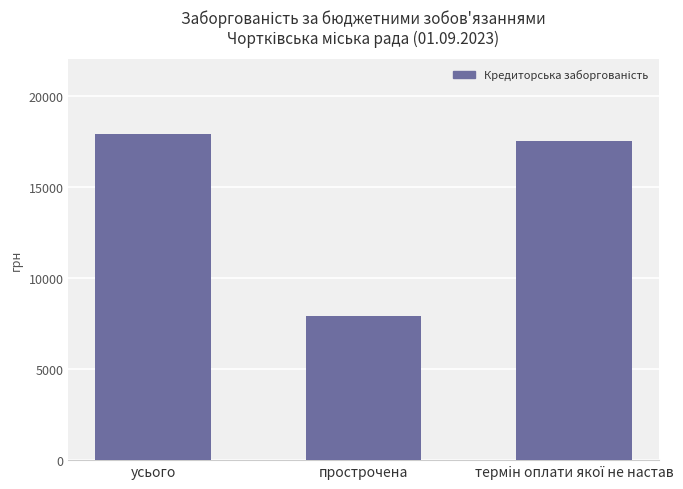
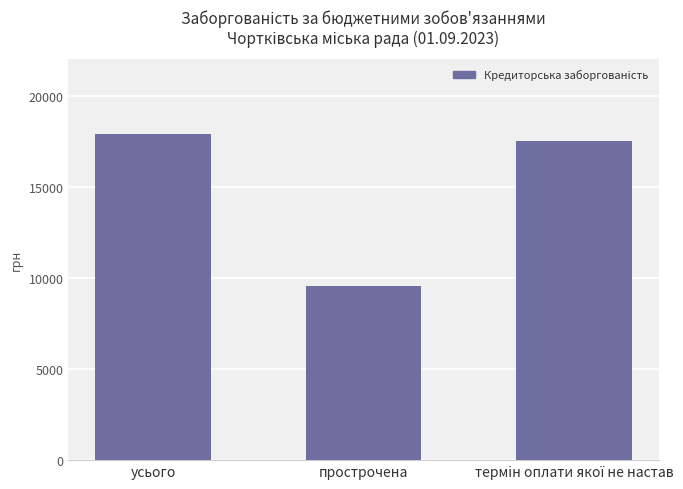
прострочена: 7900 -> 9600
